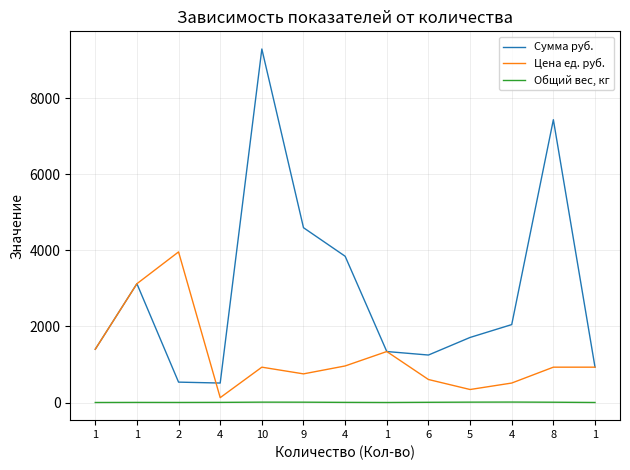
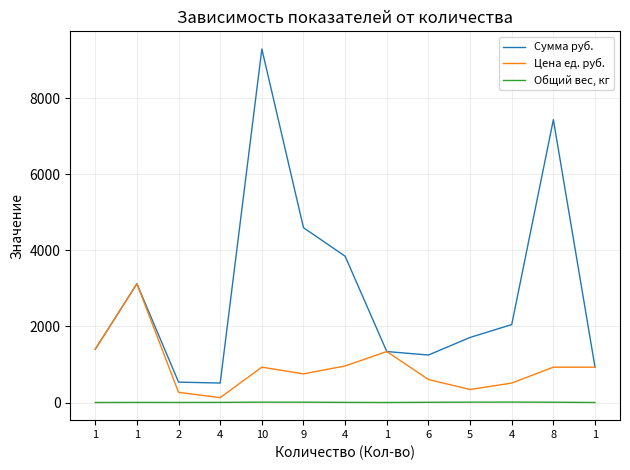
Цена ед. руб., 2: 4000 -> 300
